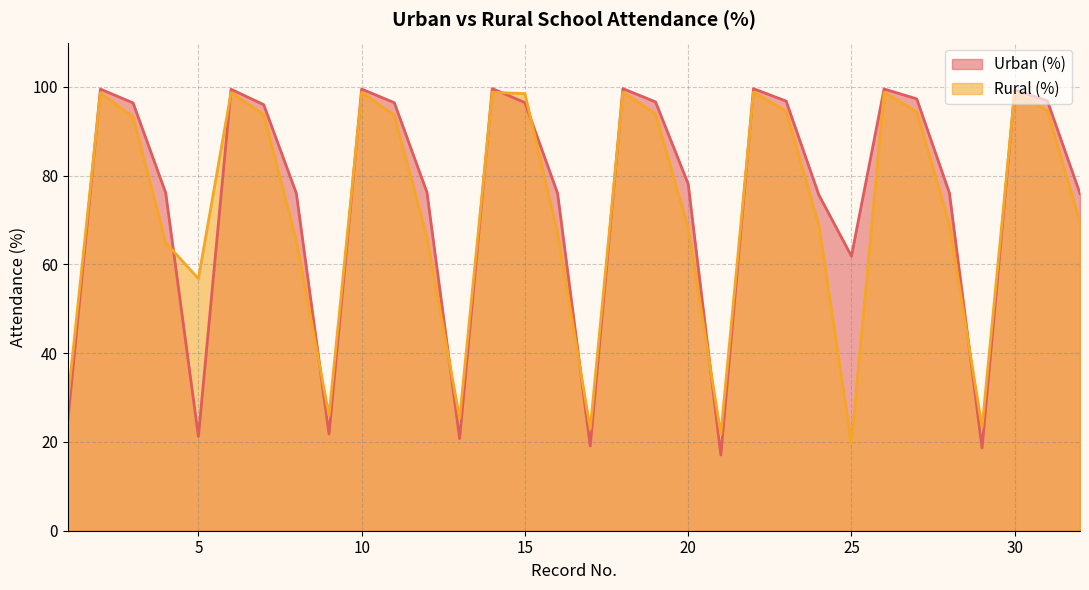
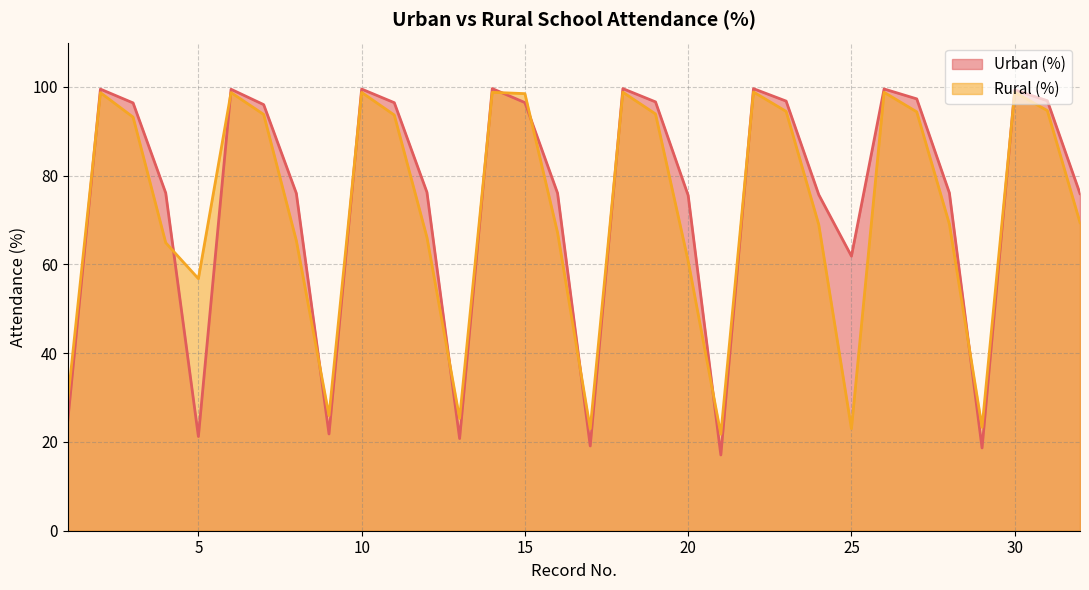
Urban (%), 20: 78 -> 76
Rural (%), 20: 68 -> 61
Rural (%), 25: 20 -> 23
